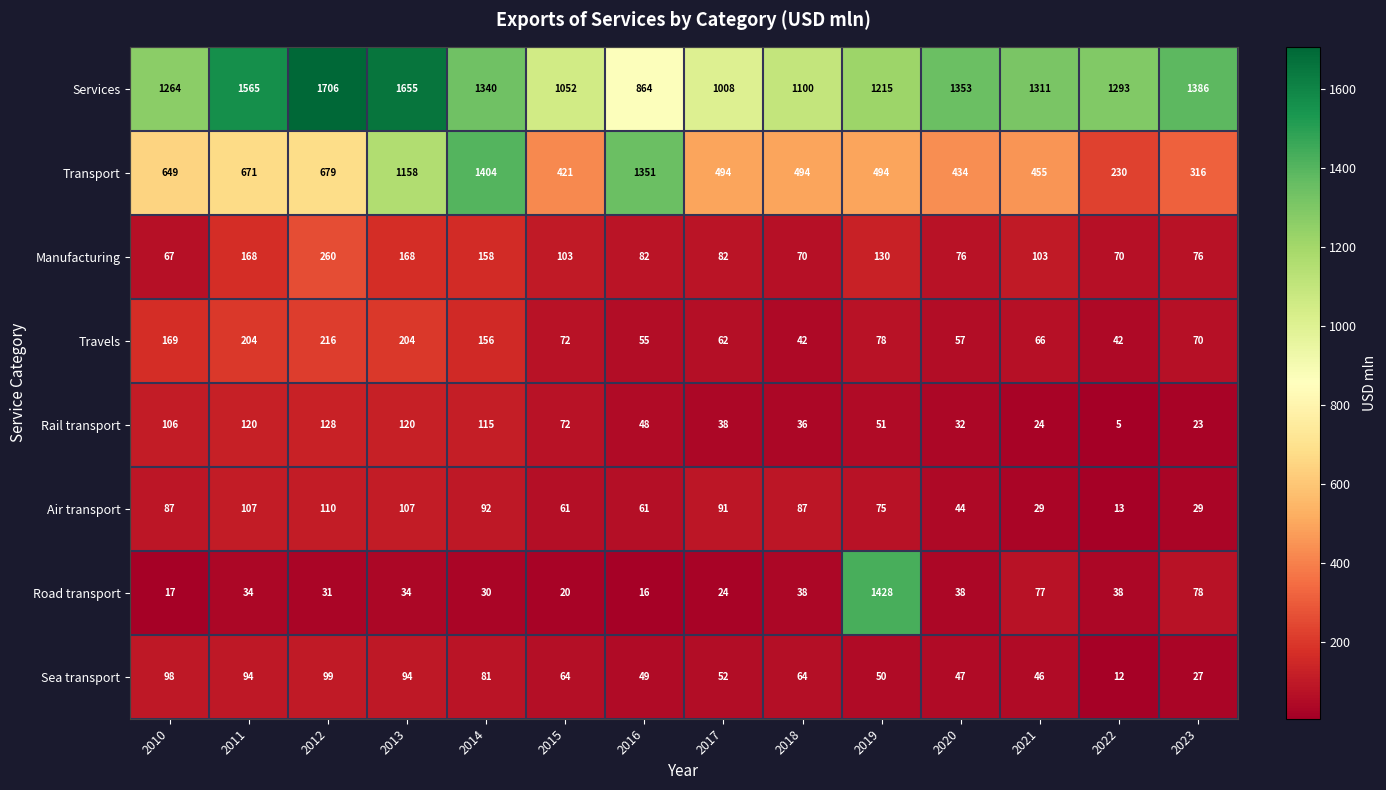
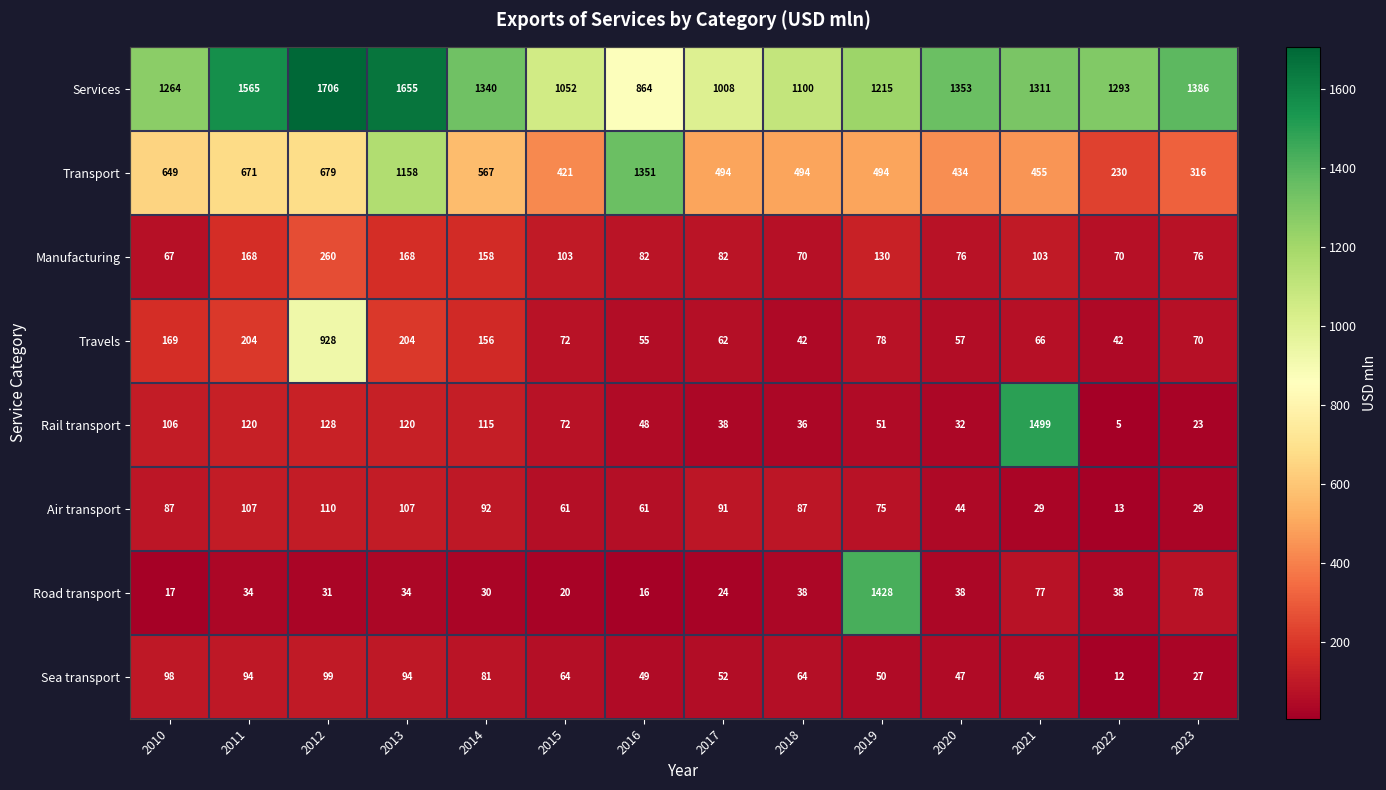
Transport, 2014: 1404 -> 567
Travels, 2012: 216 -> 928
Rail transport, 2021: 24 -> 1499
